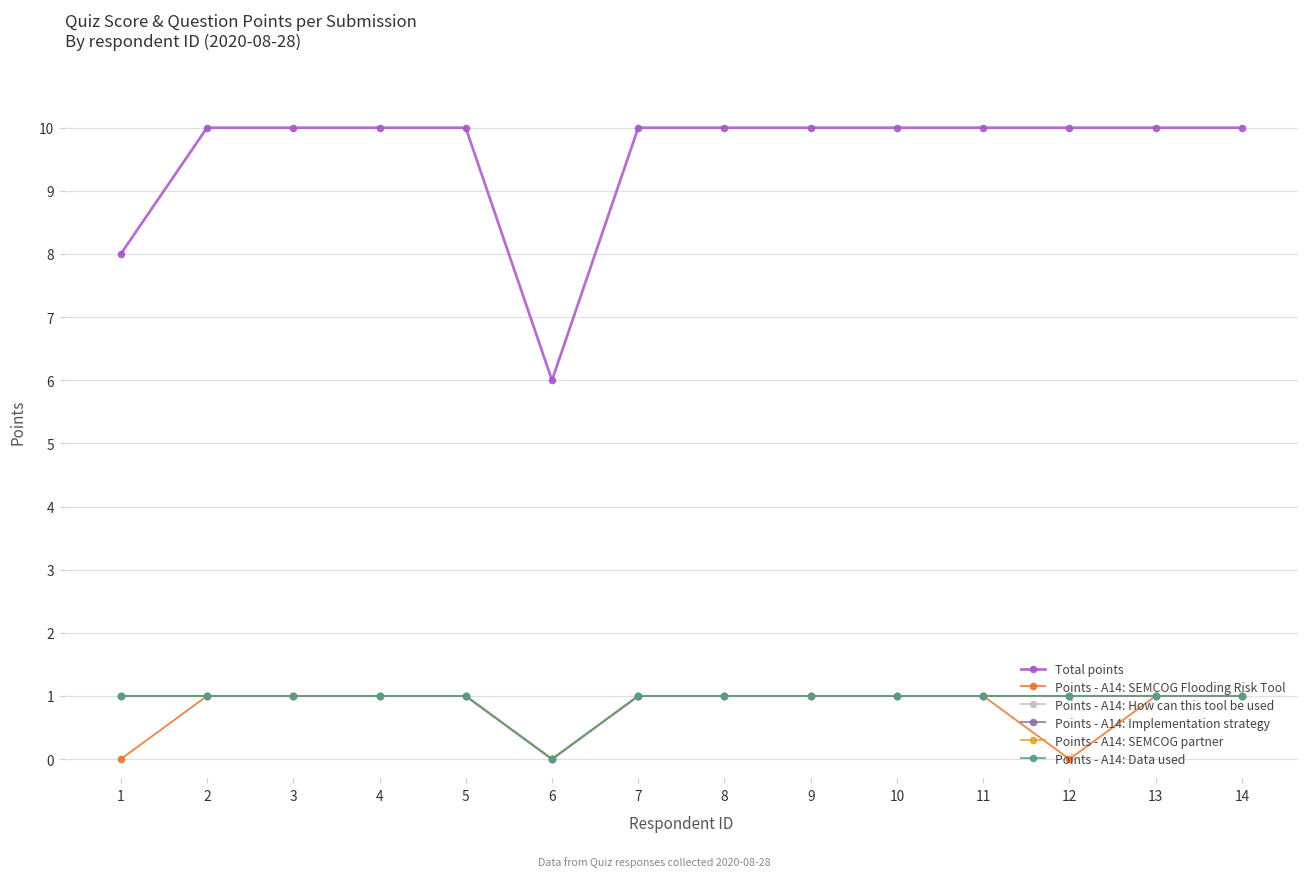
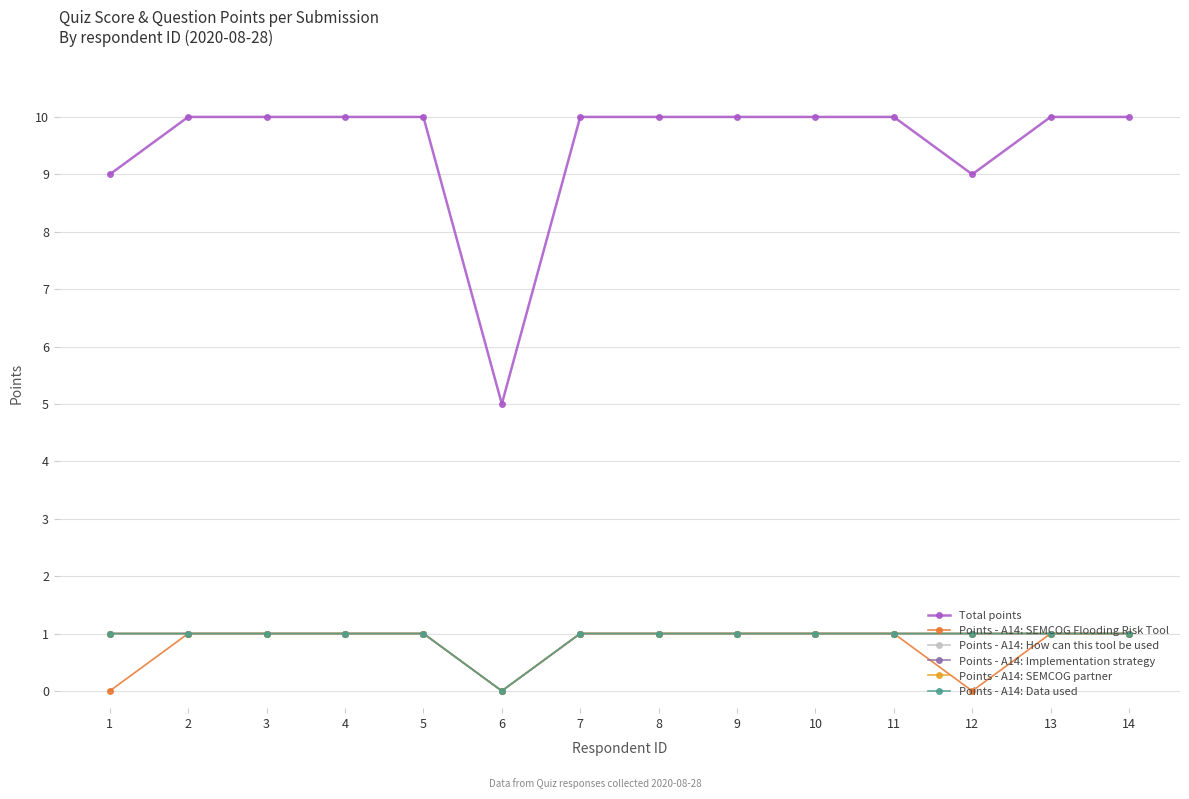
Total points, 1: 8 -> 9
Total points, 6: 6 -> 5
Total points, 12: 10 -> 9
